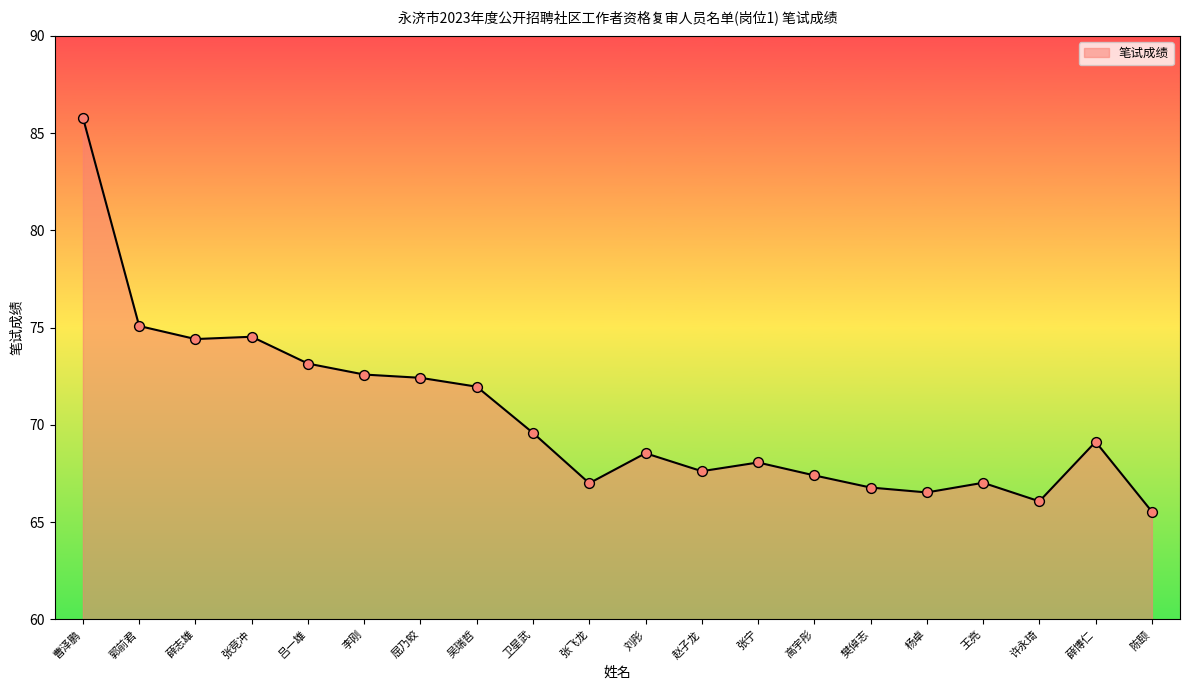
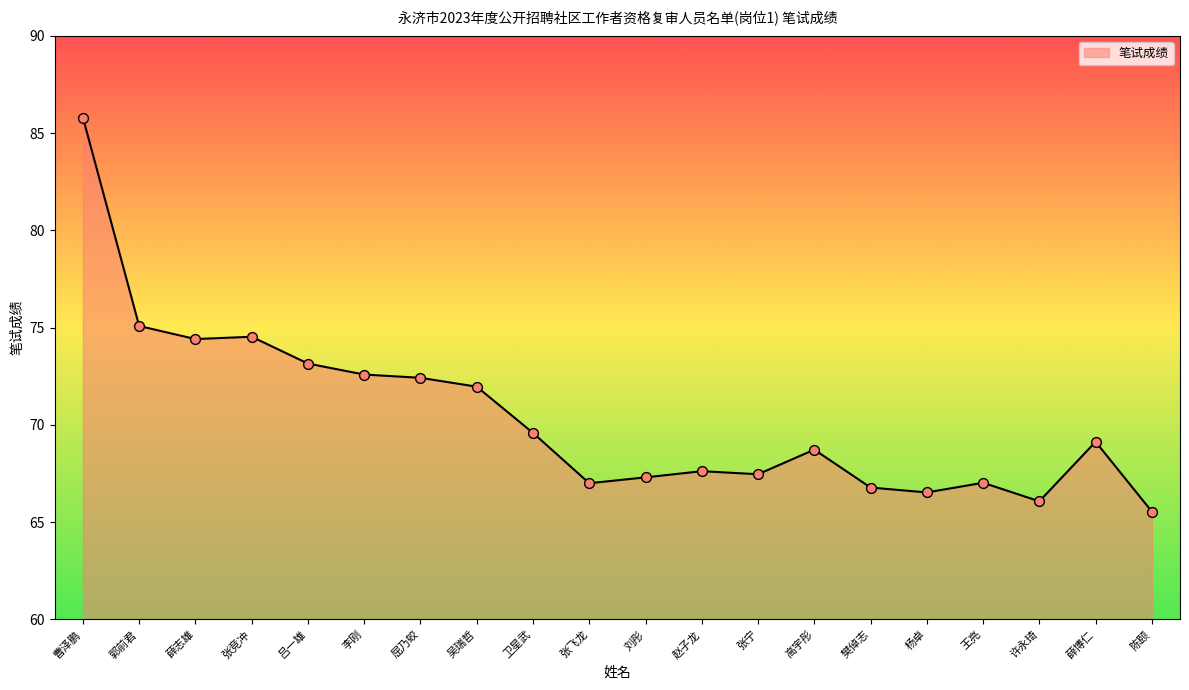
刘彤: 68.5 -> 67.3
张宁: 68.1 -> 67.5
高宇彤: 67.4 -> 68.7
